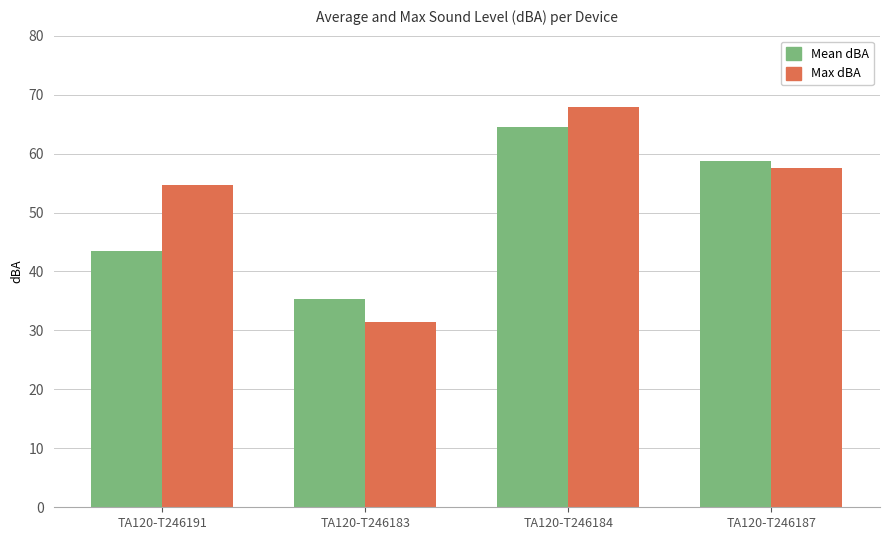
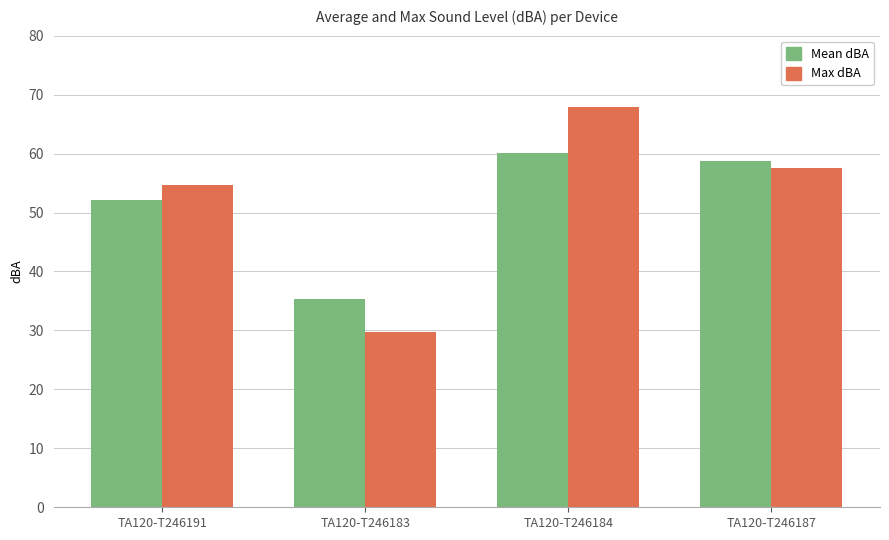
Mean dBA, TA120-T246191: 43 -> 52
Max dBA, TA120-T246183: 32 -> 30
Mean dBA, TA120-T246184: 65 -> 60
